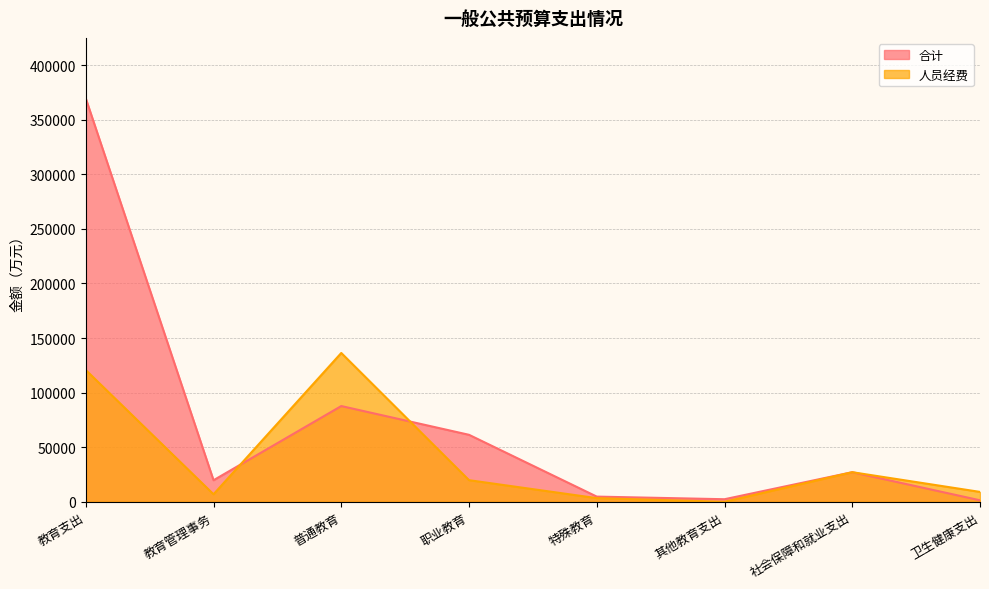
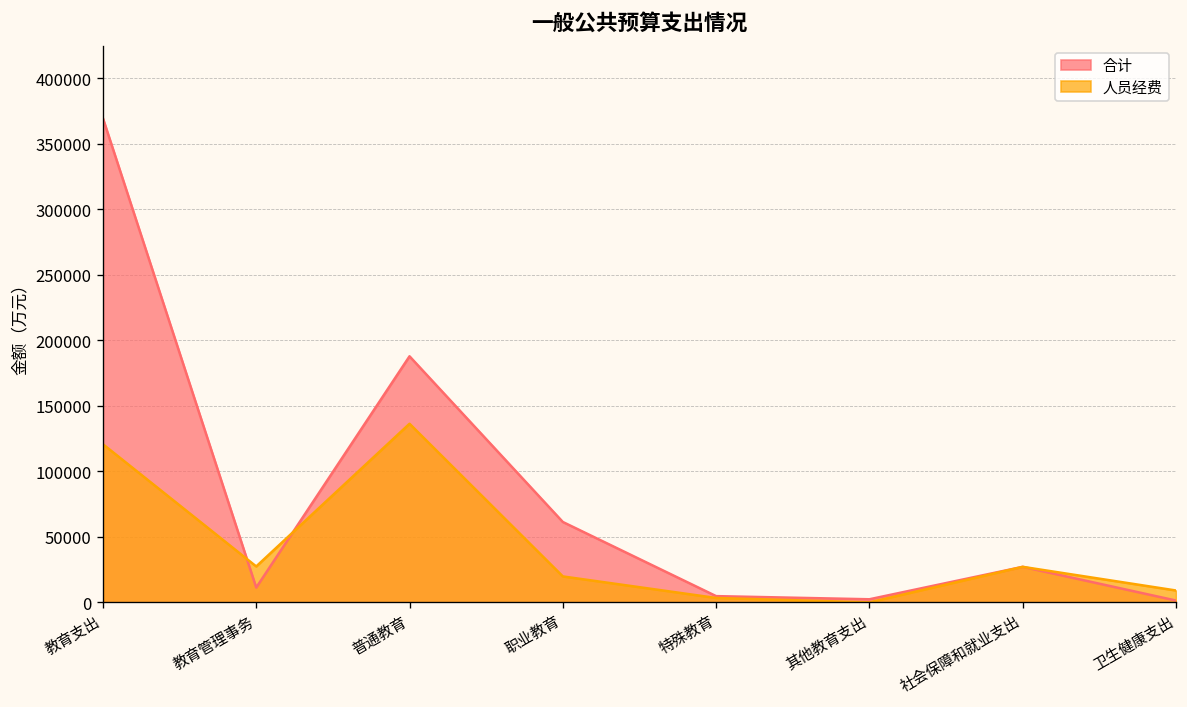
合计, 教育管理事务: 20000 -> 11000
人员经费, 教育管理事务: 7000 -> 27000
合计, 普通教育: 88000 -> 188000
